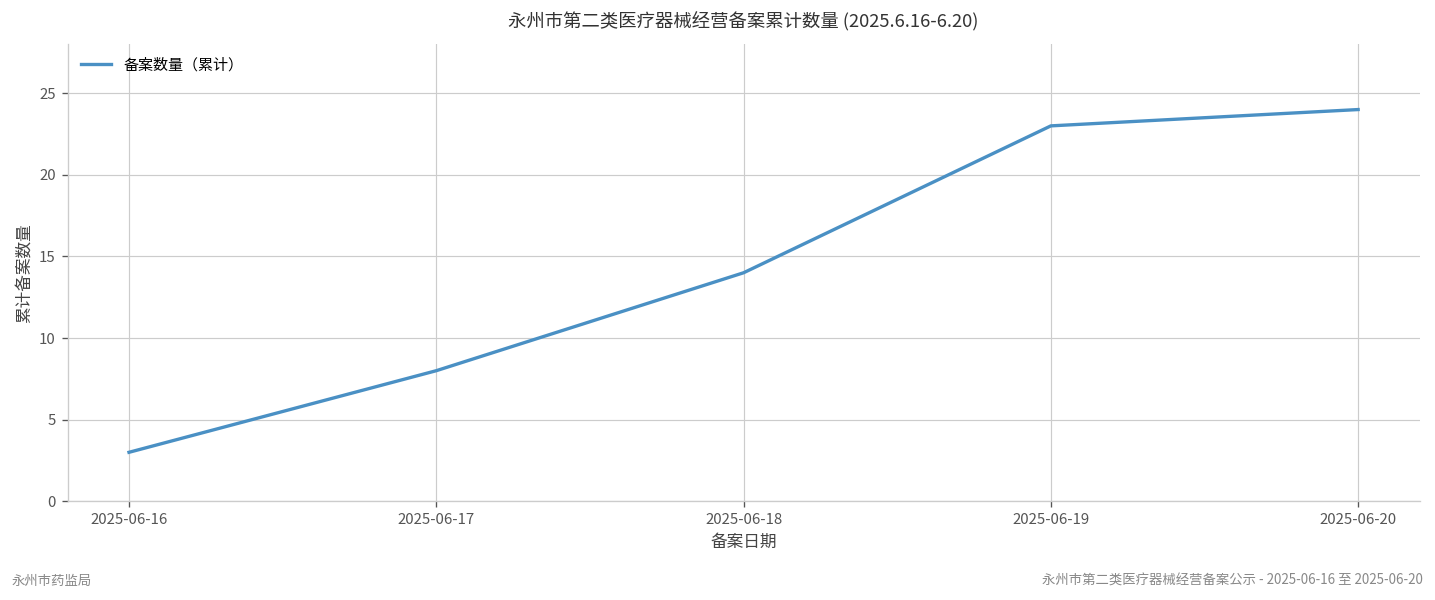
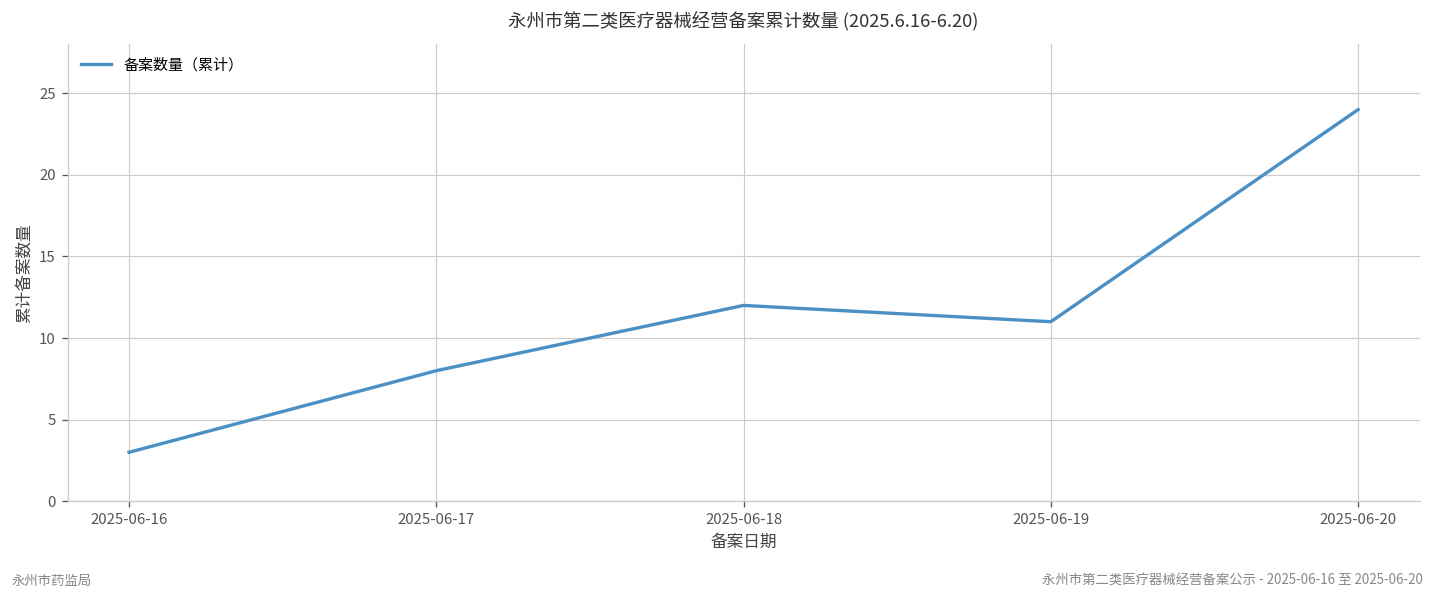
2025-06-18: 14 -> 12
2025-06-19: 23 -> 11
